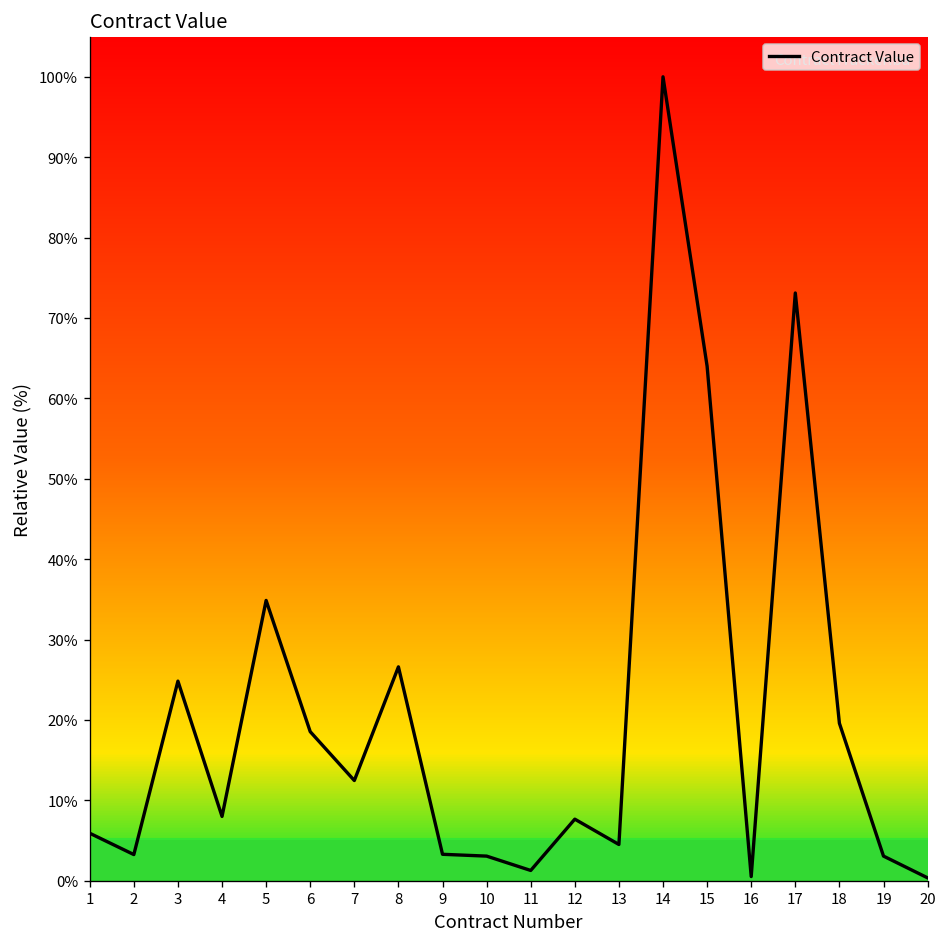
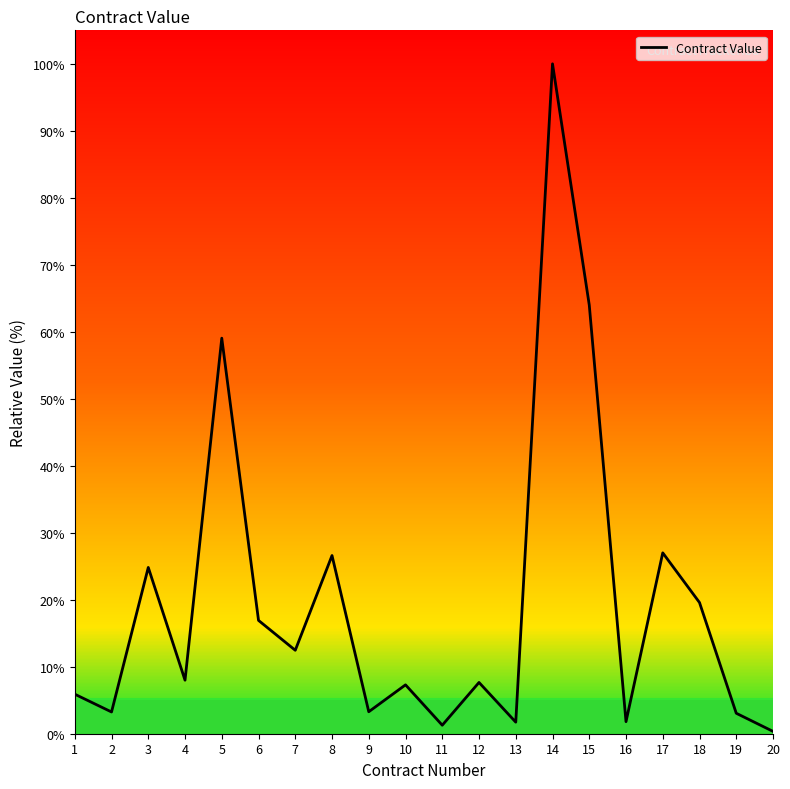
Contract Value, 5: 35% -> 59%
Contract Value, 6: 19% -> 17%
Contract Value, 10: 3% -> 7%
Contract Value, 13: 5% -> 2%
Contract Value, 16: 1% -> 2%
Contract Value, 17: 73% -> 27%
